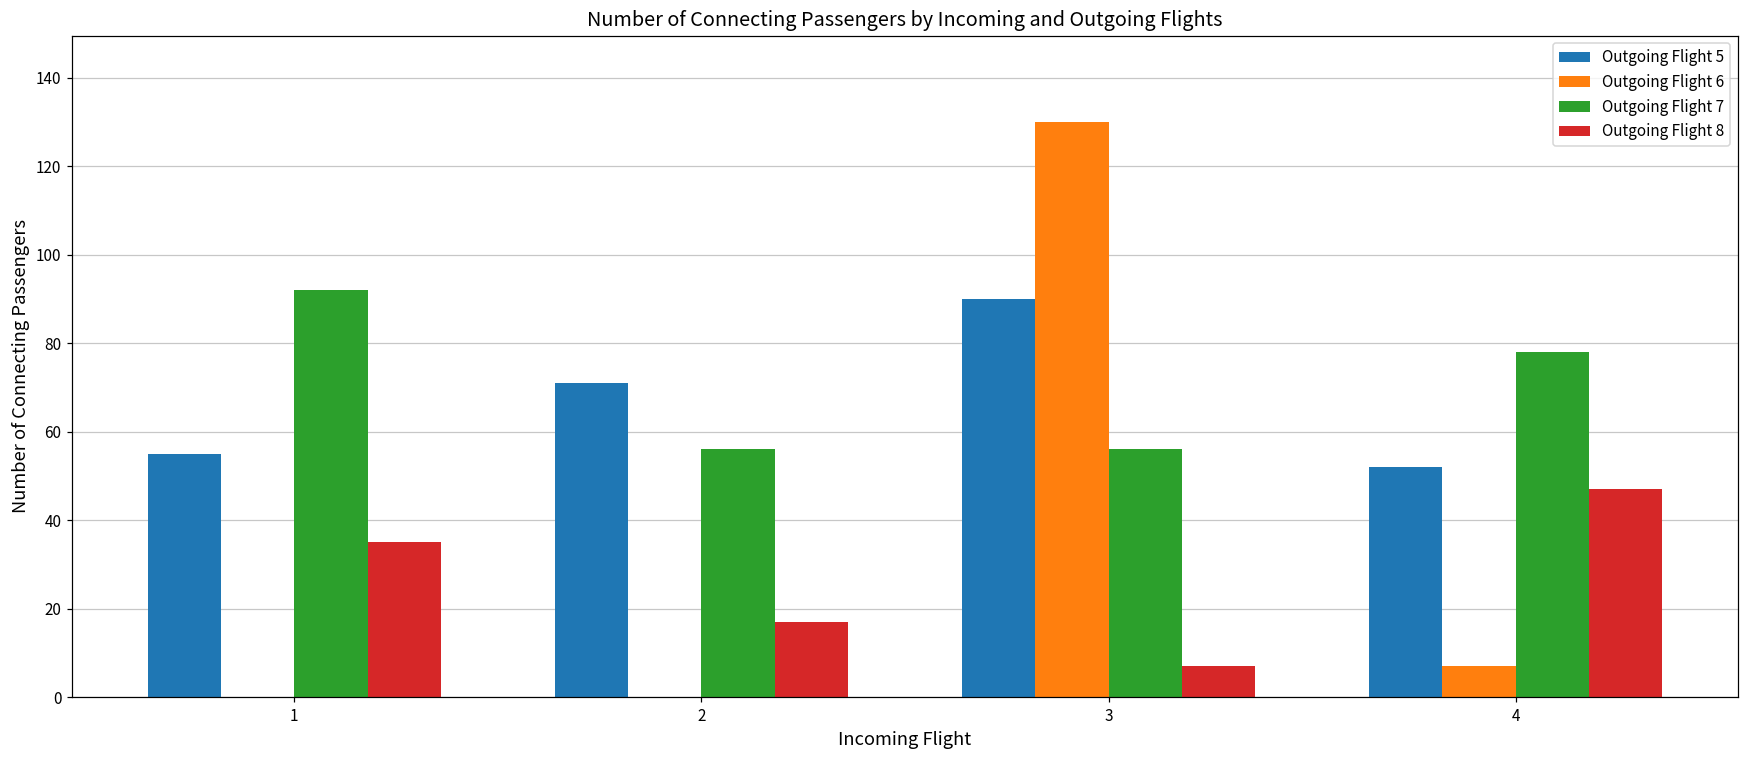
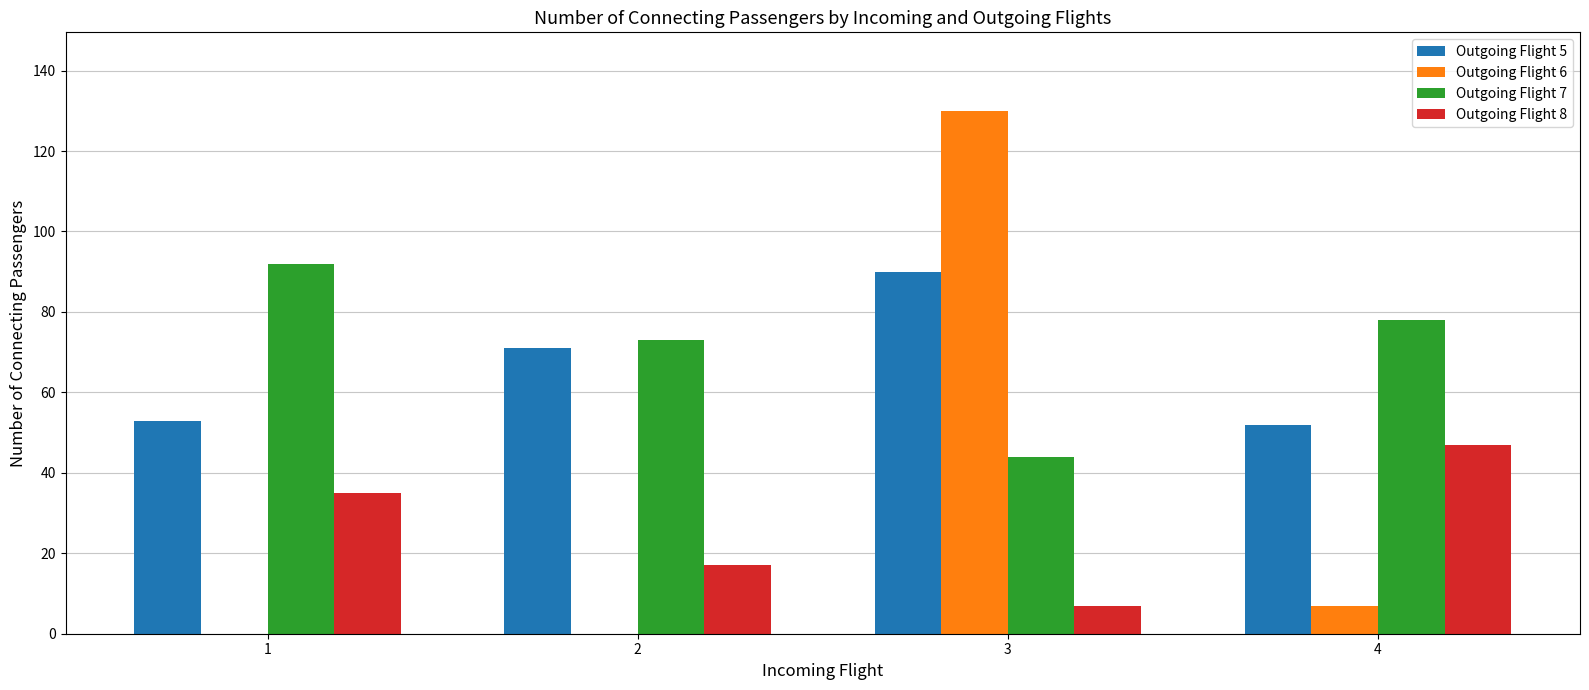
Outgoing Flight 5, 1: 55 -> 53
Outgoing Flight 7, 2: 56 -> 73
Outgoing Flight 7, 3: 56 -> 44
